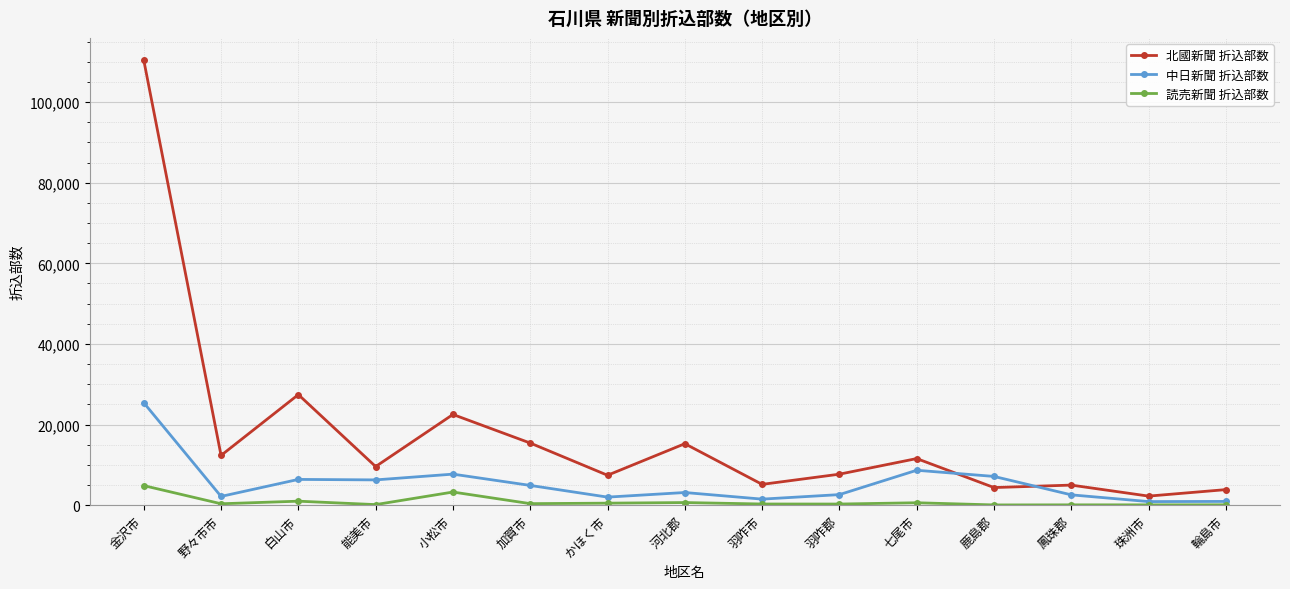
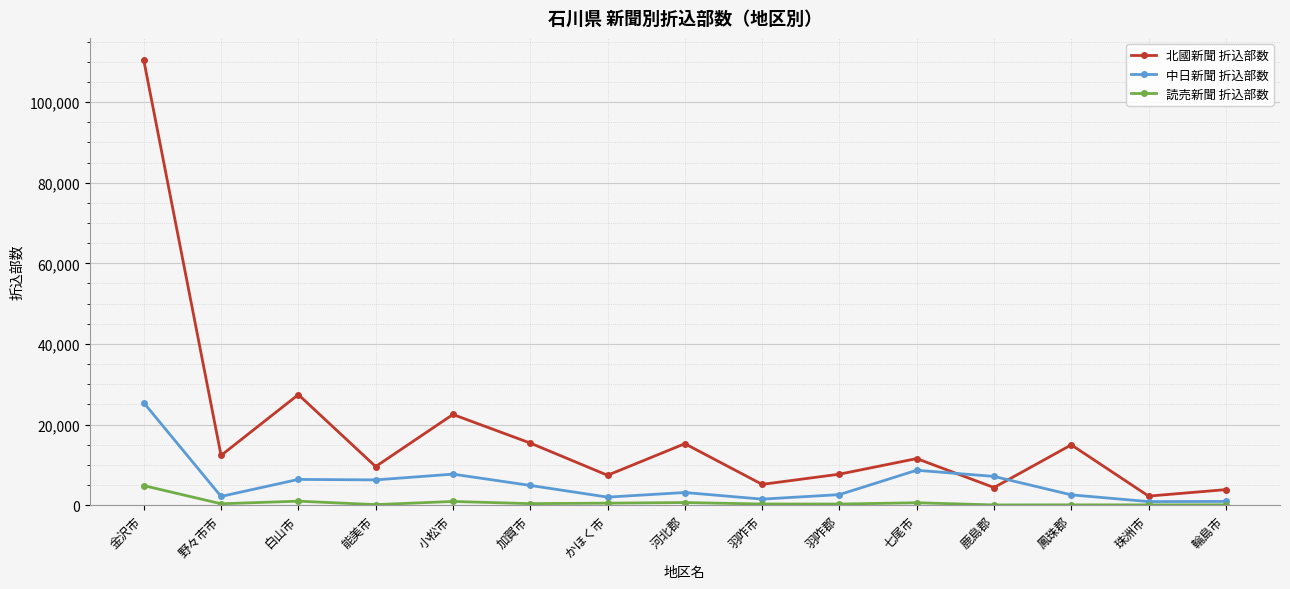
読売新聞 折込部数, 小松市: 3,000 -> 1,000
北國新聞 折込部数, 鳳珠郡: 5,000 -> 15,000
